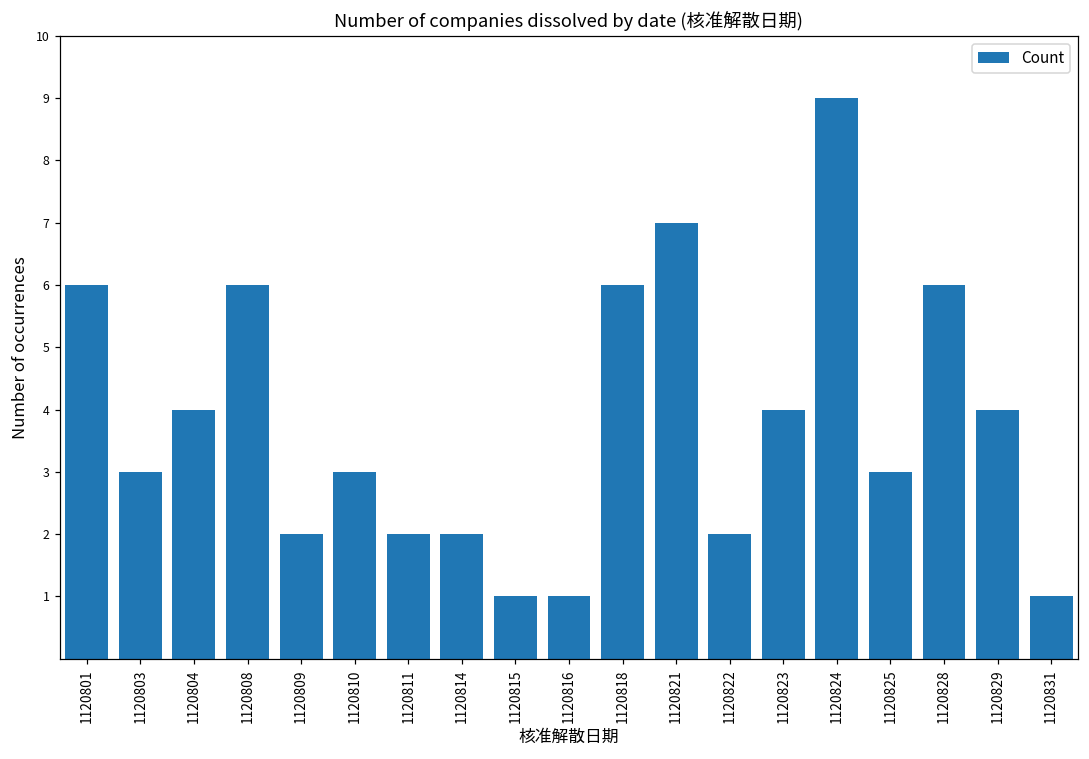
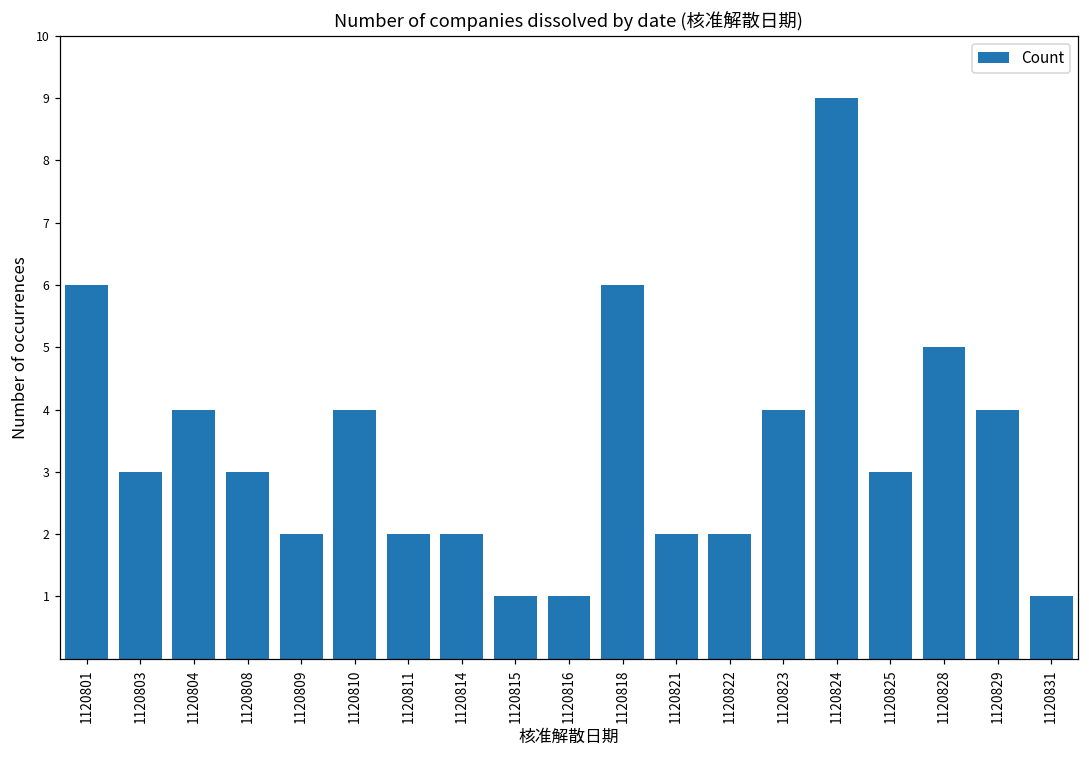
1120808: 6 -> 3
1120810: 3 -> 4
1120821: 7 -> 2
1120828: 6 -> 5
